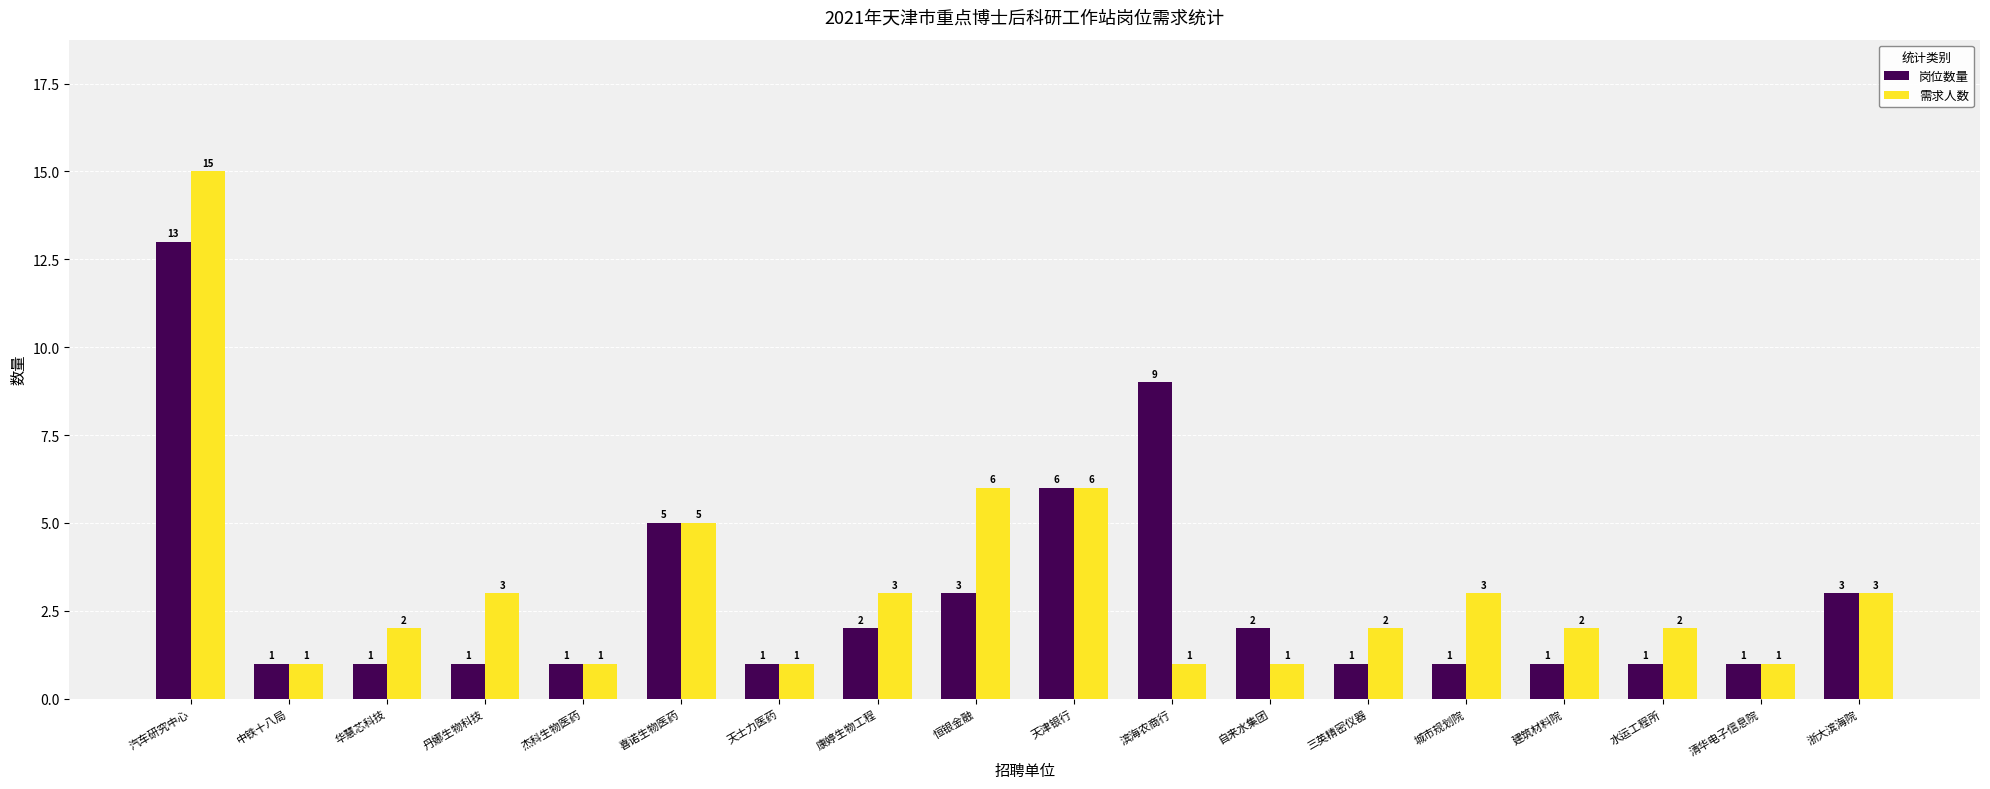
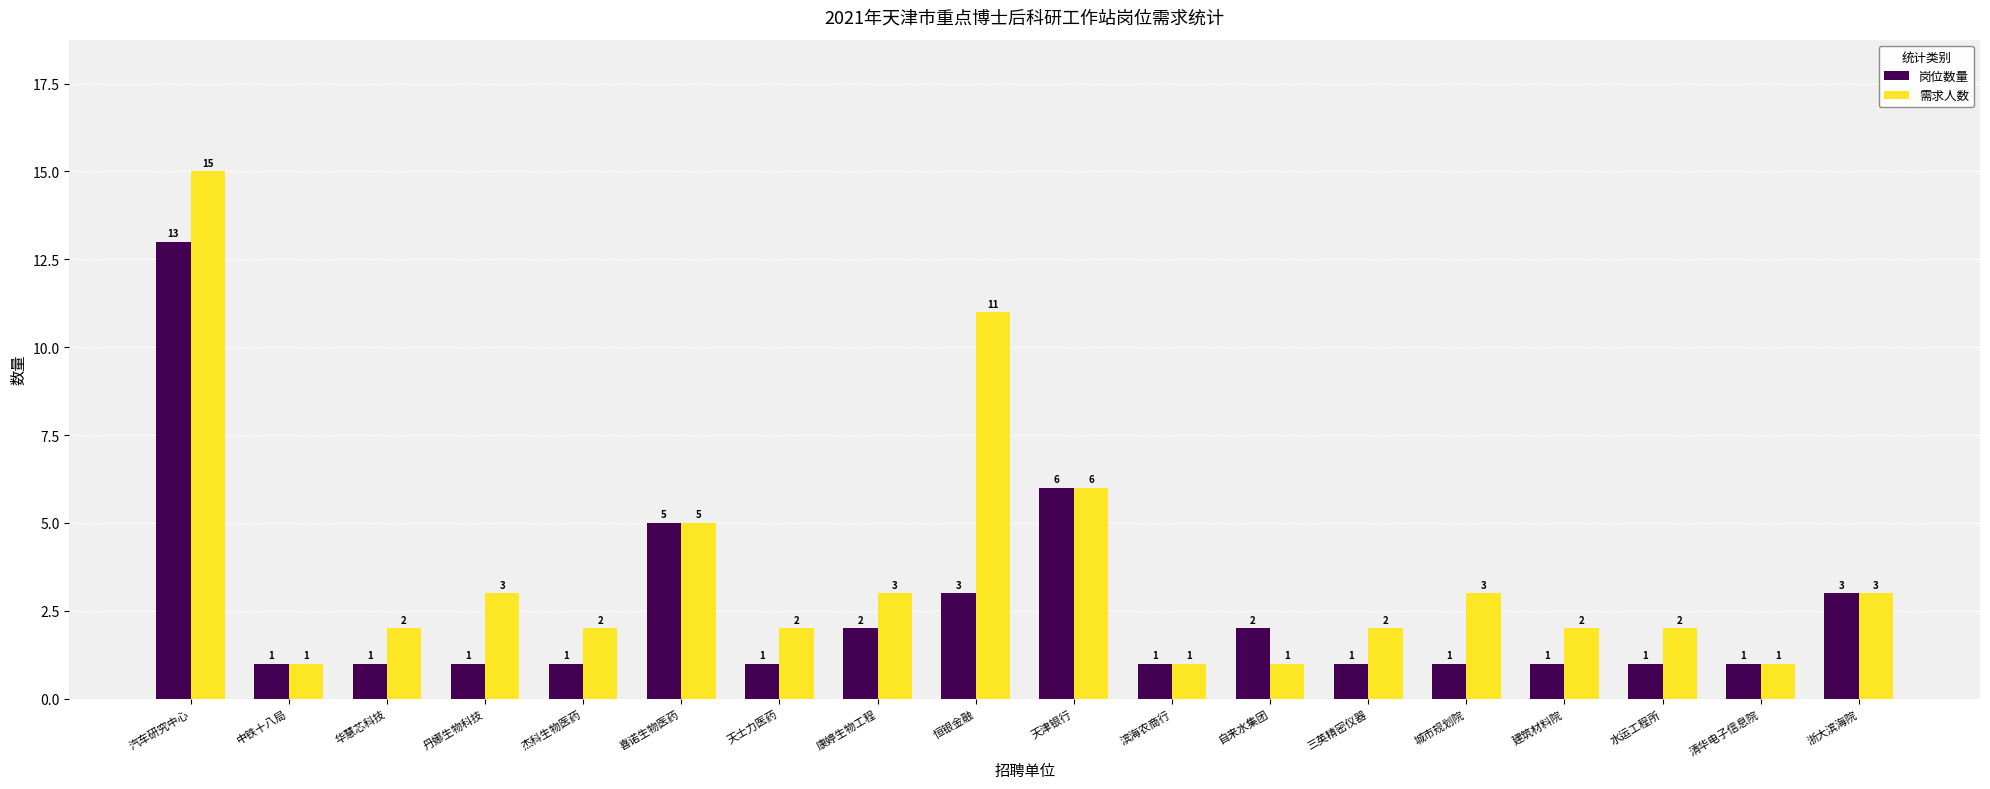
需求人数, 杰科生物医药: 1 -> 2
需求人数, 天士力医药: 1 -> 2
需求人数, 恒银金融: 6 -> 11
岗位数量, 滨海农商行: 9 -> 1
